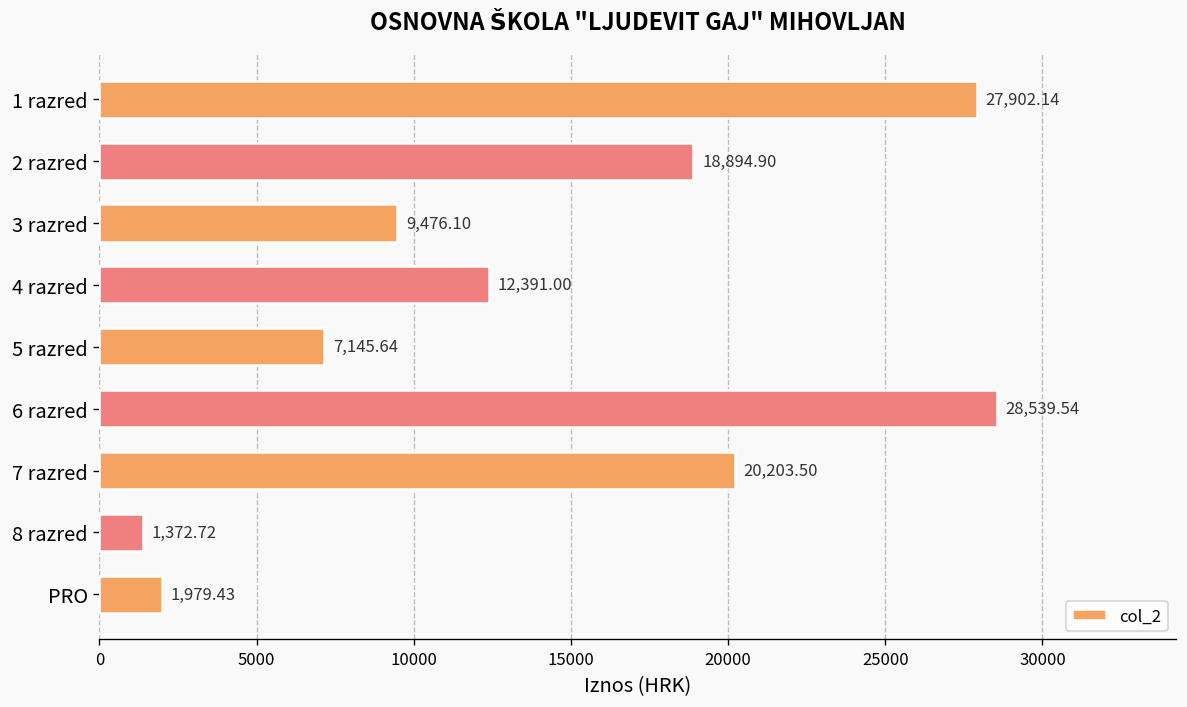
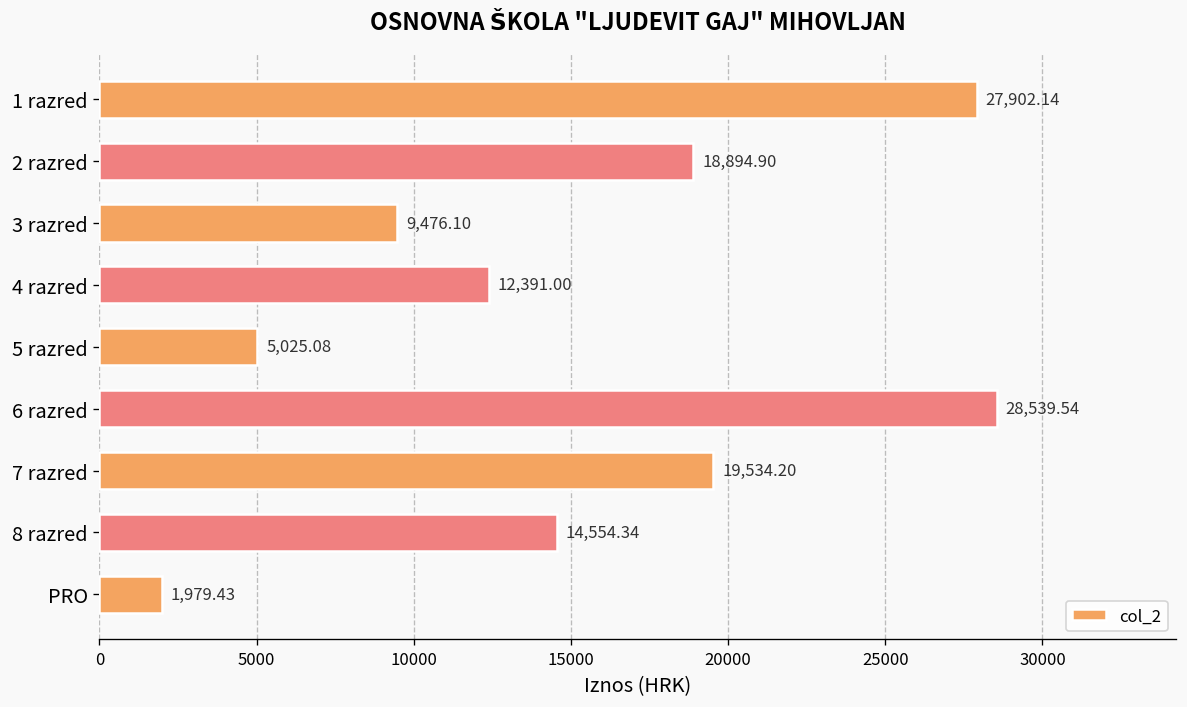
5 razred: 7,145.64 -> 5,025.08
7 razred: 20,203.50 -> 19,534.20
8 razred: 1,372.72 -> 14,554.34
